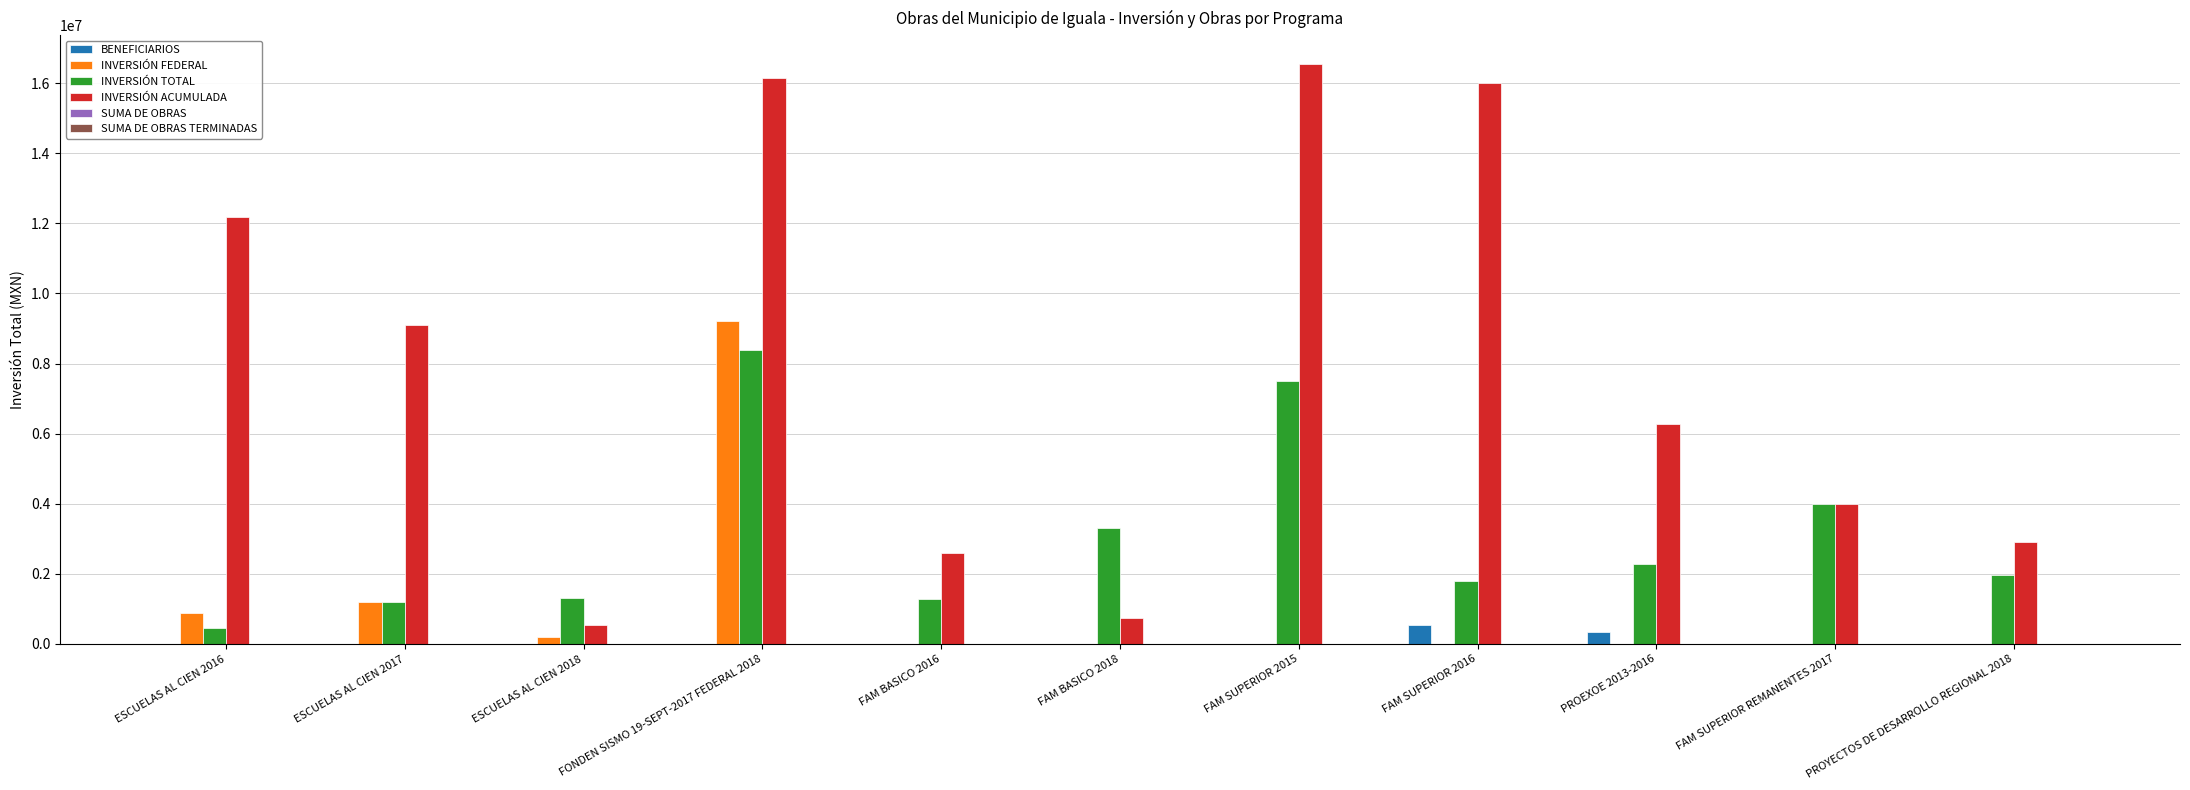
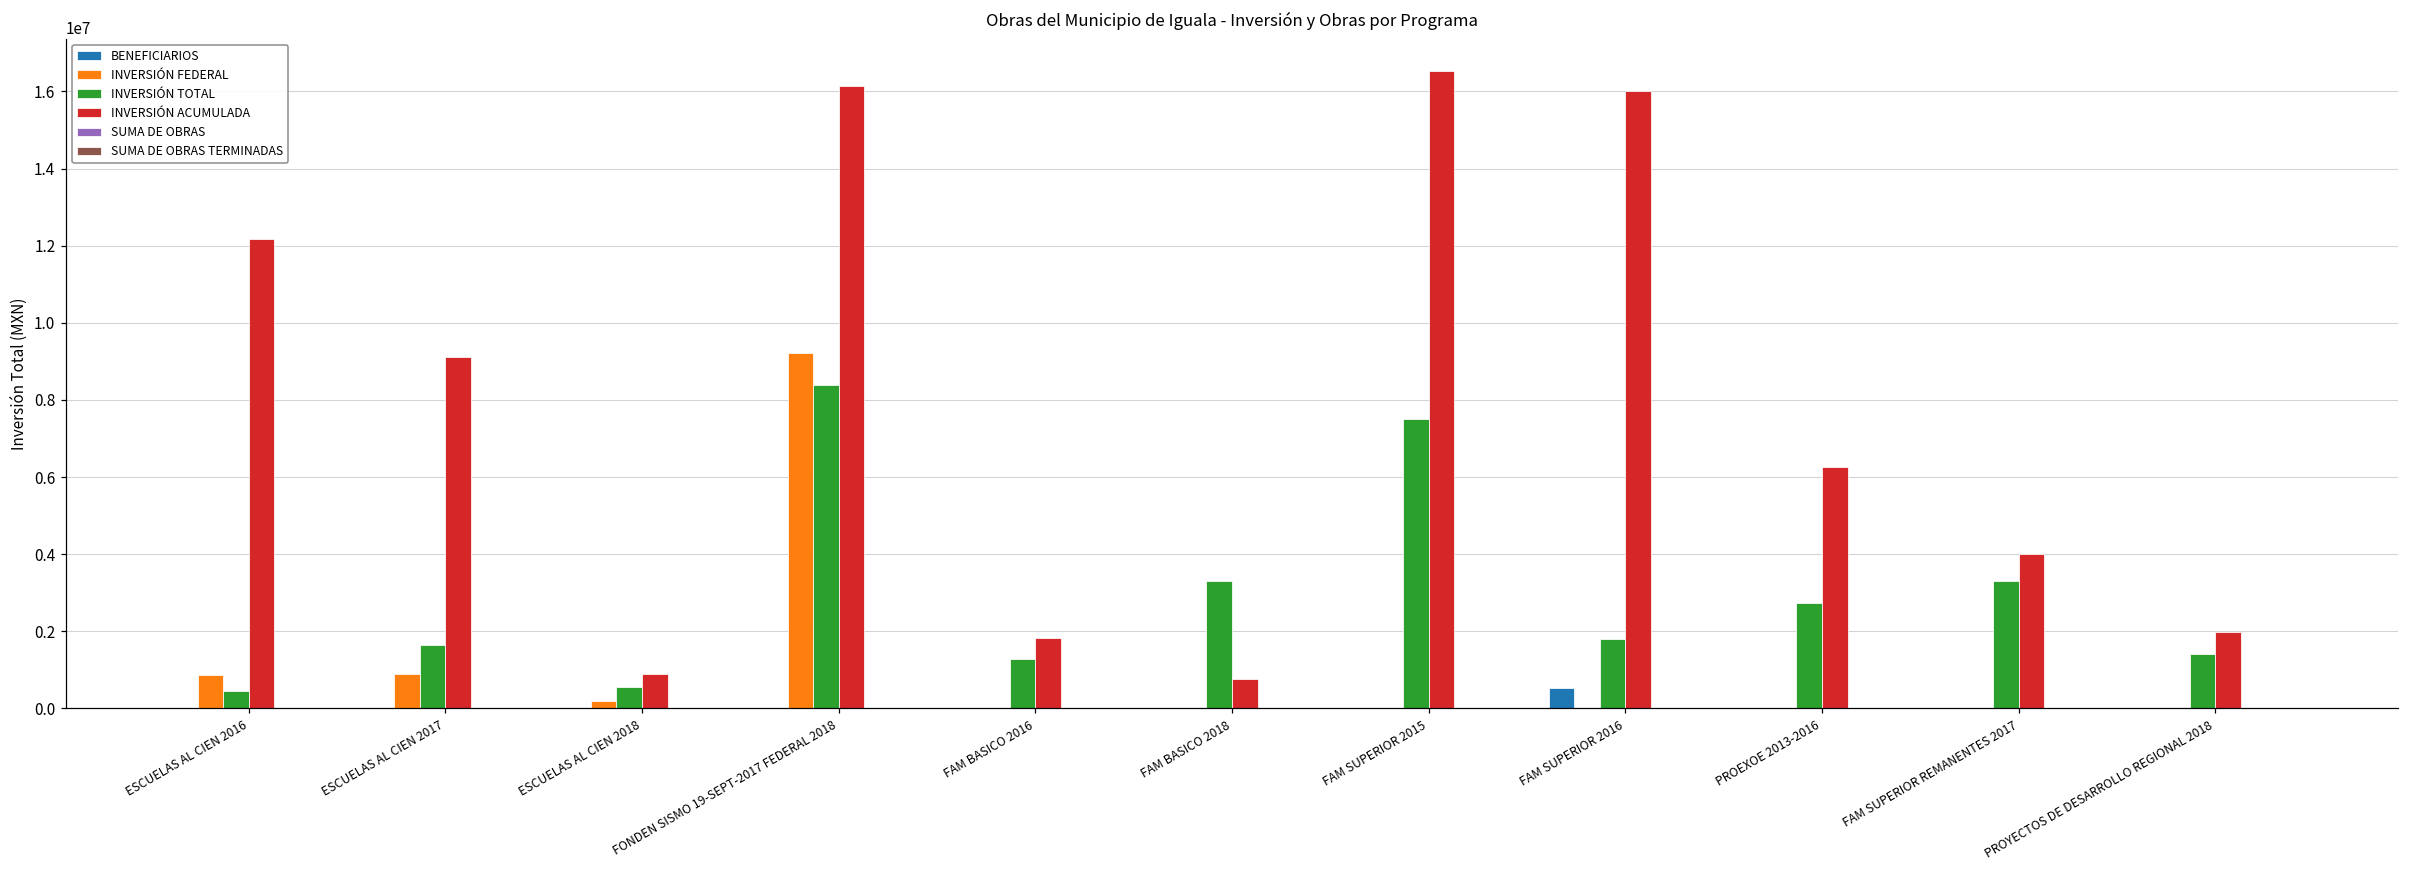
INVERSIÓN FEDERAL, ESCUELAS AL CIEN 2017: 1200000 -> 900000
INVERSIÓN TOTAL, ESCUELAS AL CIEN 2017: 1200000 -> 1600000
INVERSIÓN TOTAL, ESCUELAS AL CIEN 2018: 1300000 -> 600000
INVERSIÓN ACUMULADA, ESCUELAS AL CIEN 2018: 600000 -> 900000
INVERSIÓN ACUMULADA, FAM BASICO 2016: 2600000 -> 1800000
BENEFICIARIOS, PROEXOE 2013-2016: 300000 -> 0
INVERSIÓN TOTAL, PROEXOE 2013-2016: 2300000 -> 2700000
INVERSIÓN TOTAL, FAM SUPERIOR REMANENTES 2017: 4000000 -> 3300000
INVERSIÓN TOTAL, PROYECTOS DE DESARROLLO REGIONAL 2018: 2000000 -> 1400000
INVERSIÓN ACUMULADA, PROYECTOS DE DESARROLLO REGIONAL 2018: 2900000 -> 2000000
